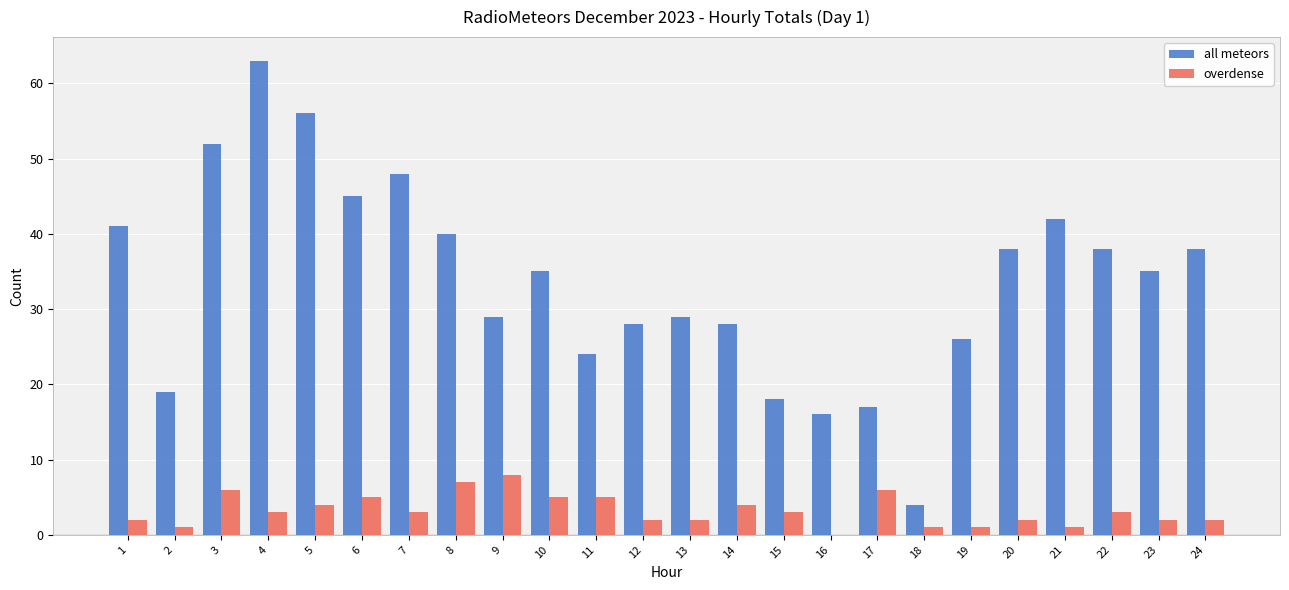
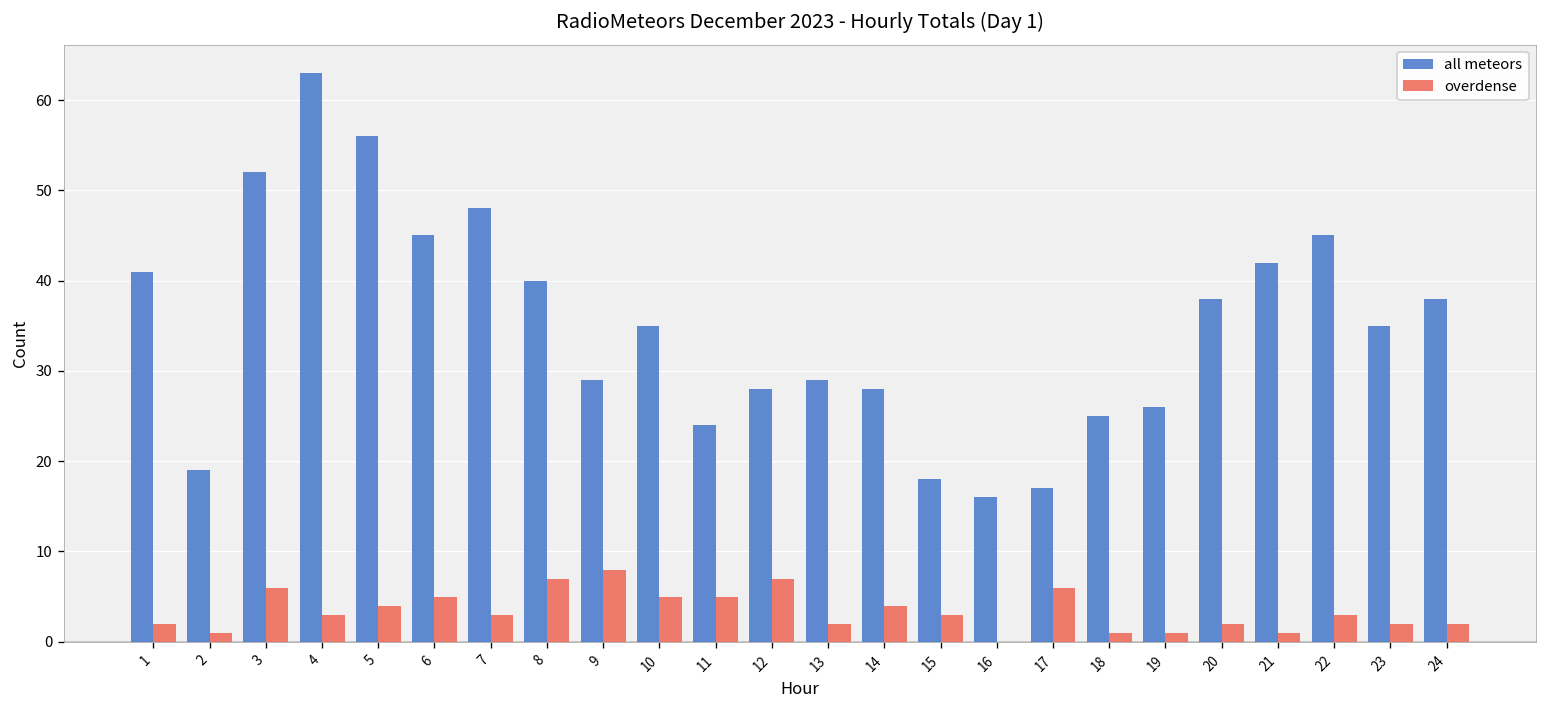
overdense, 12: 2 -> 7
all meteors, 18: 4 -> 25
all meteors, 22: 38 -> 45
